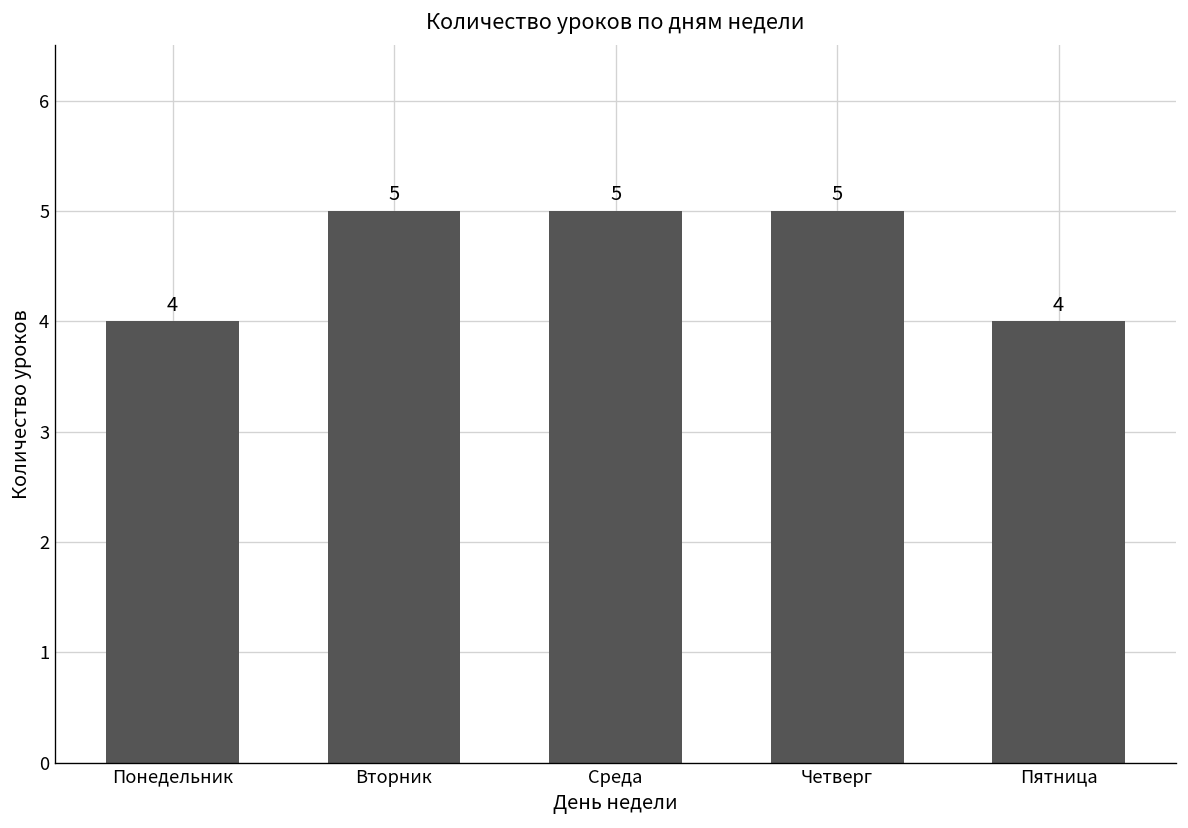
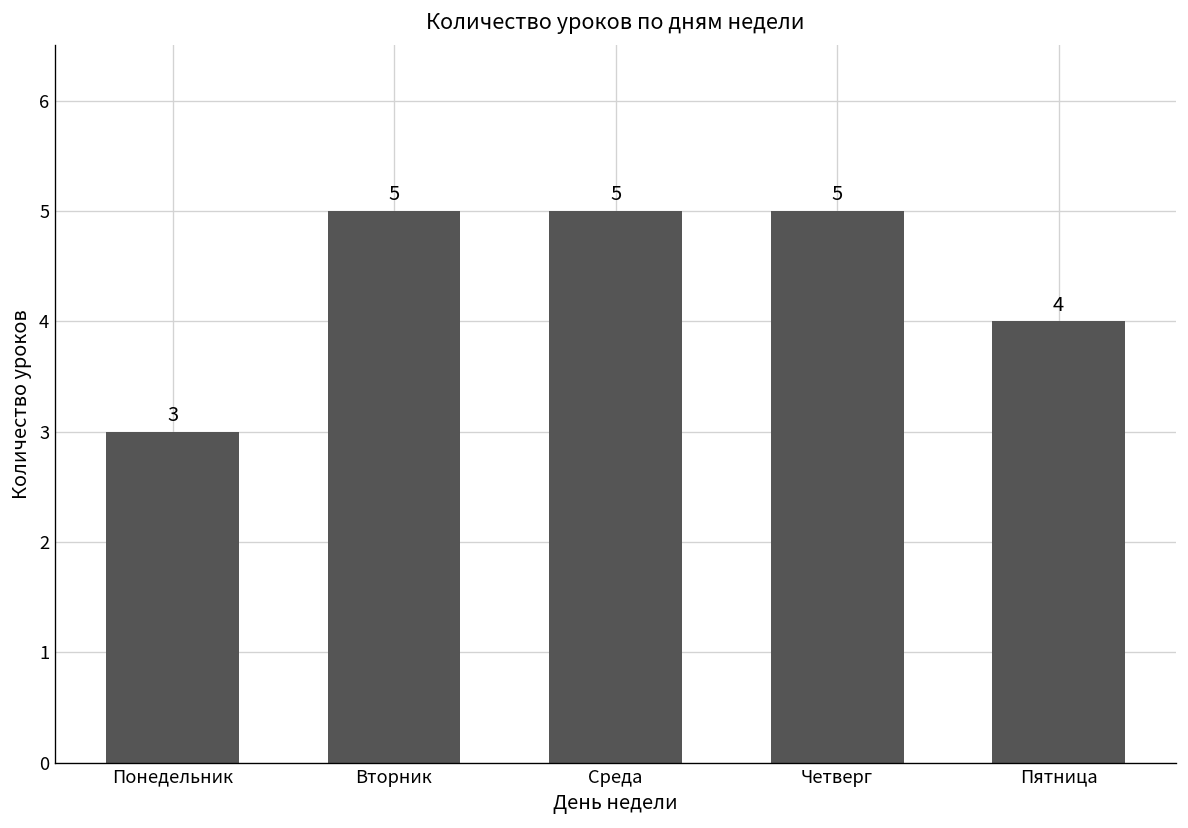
Понедельник: 4 -> 3
